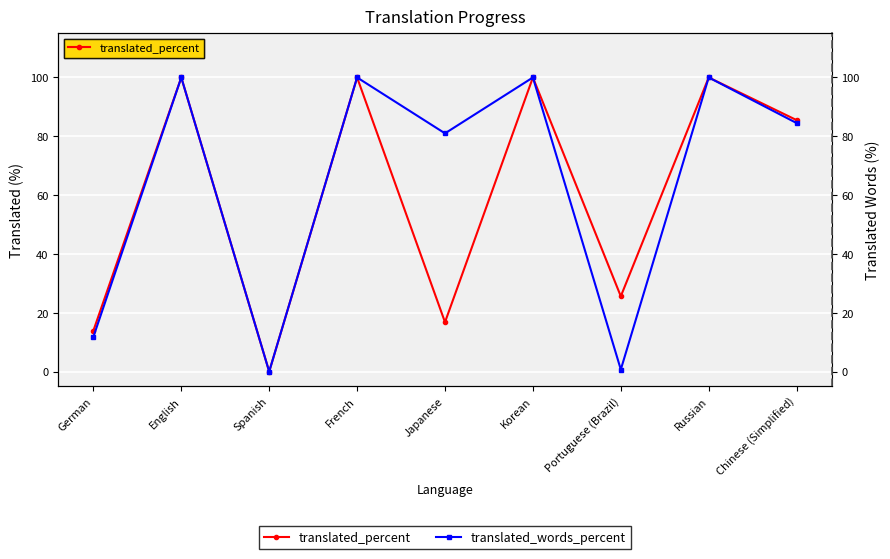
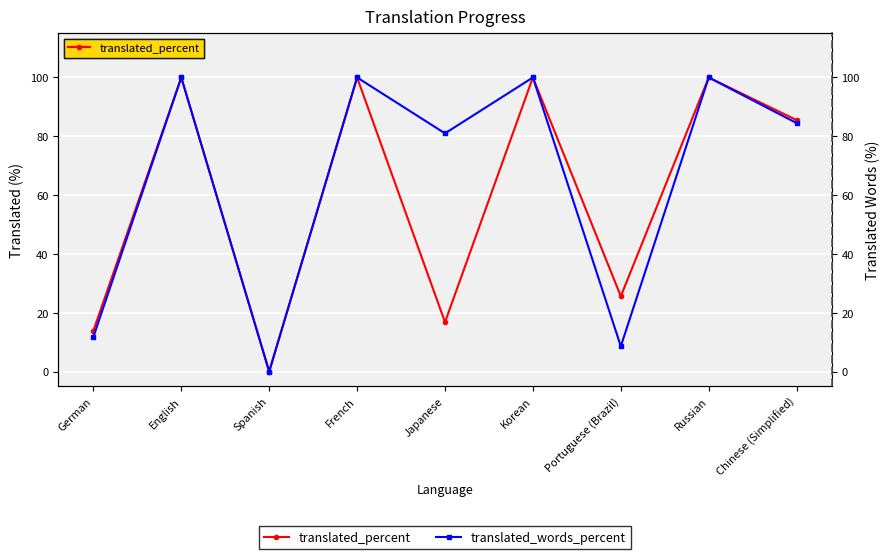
translated_words_percent, Portuguese (Brazil): 1 -> 9
